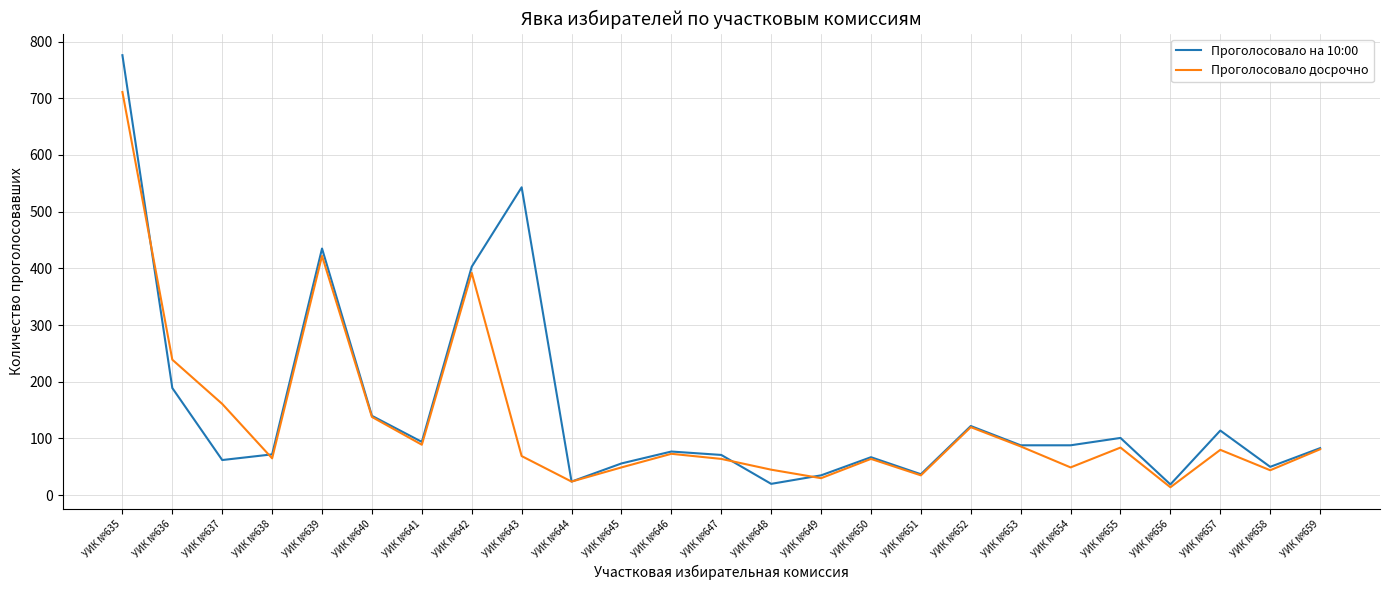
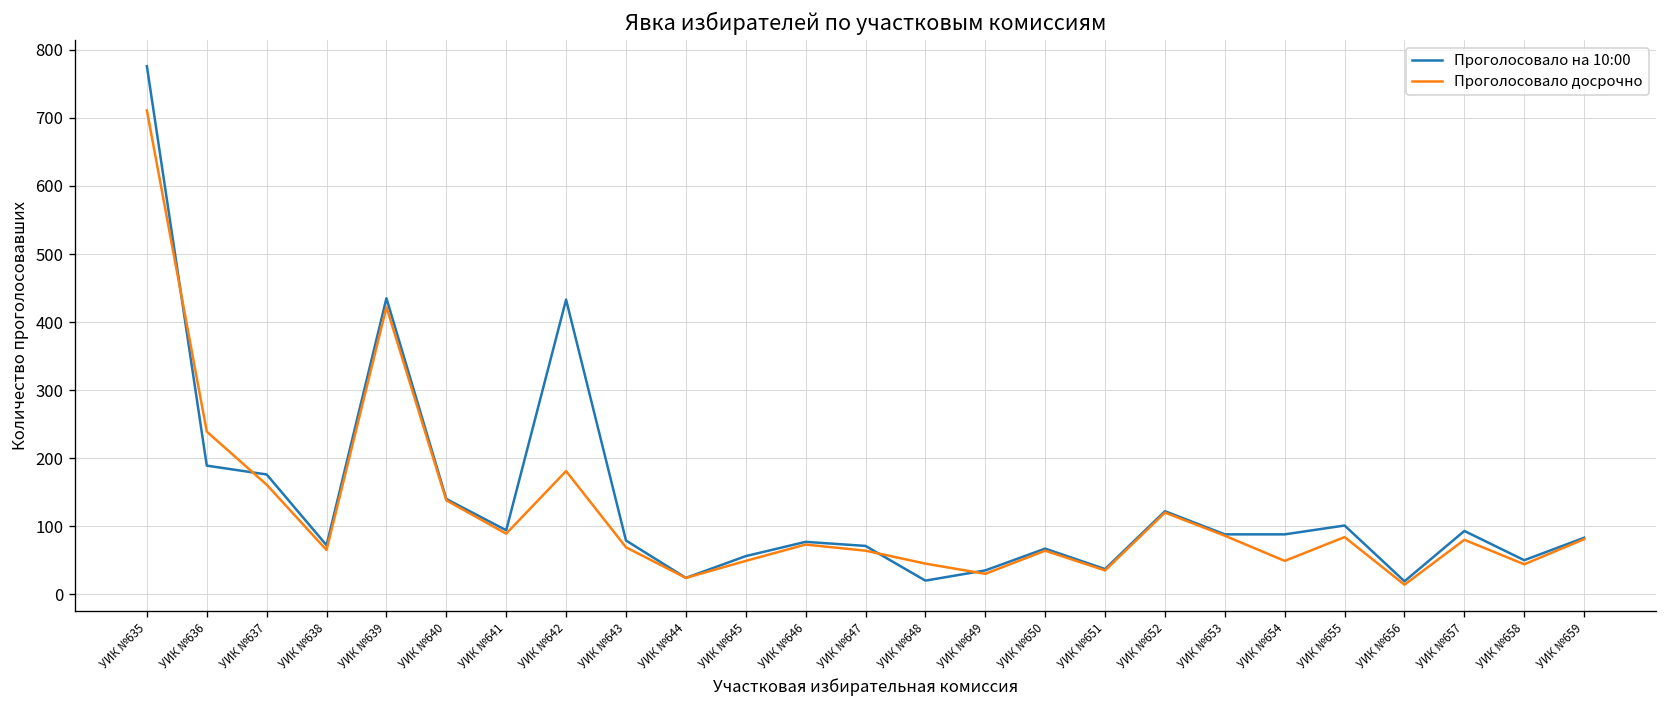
Проголосовало на 10:00, УИК №637: 60 -> 180
Проголосовало на 10:00, УИК №642: 400 -> 430
Проголосовало досрочно, УИК №642: 390 -> 180
Проголосовало на 10:00, УИК №643: 540 -> 80
Проголосовало на 10:00, УИК №657: 110 -> 90
